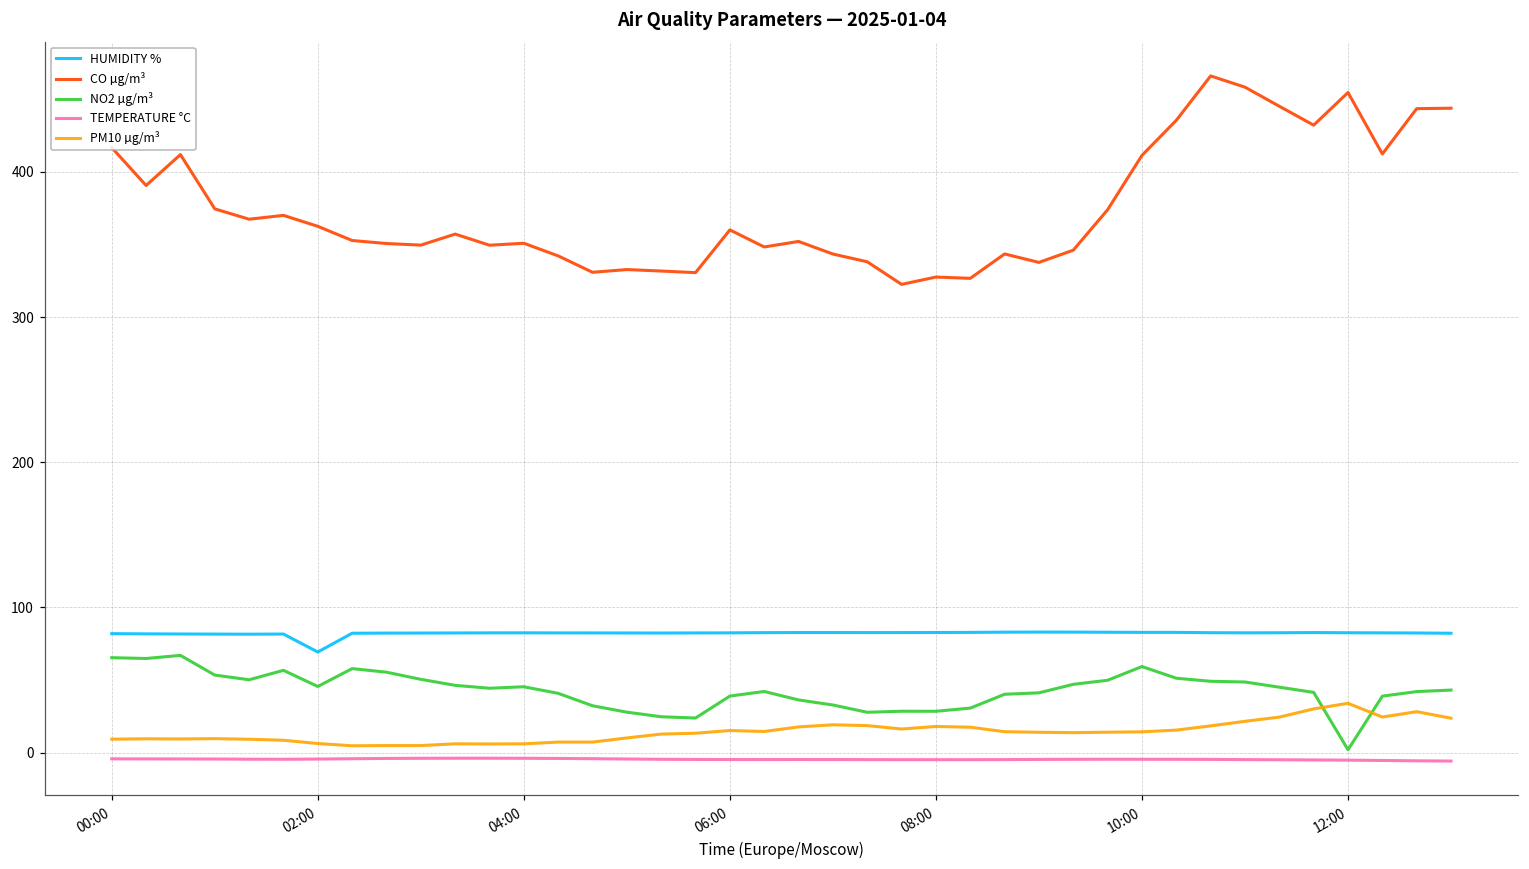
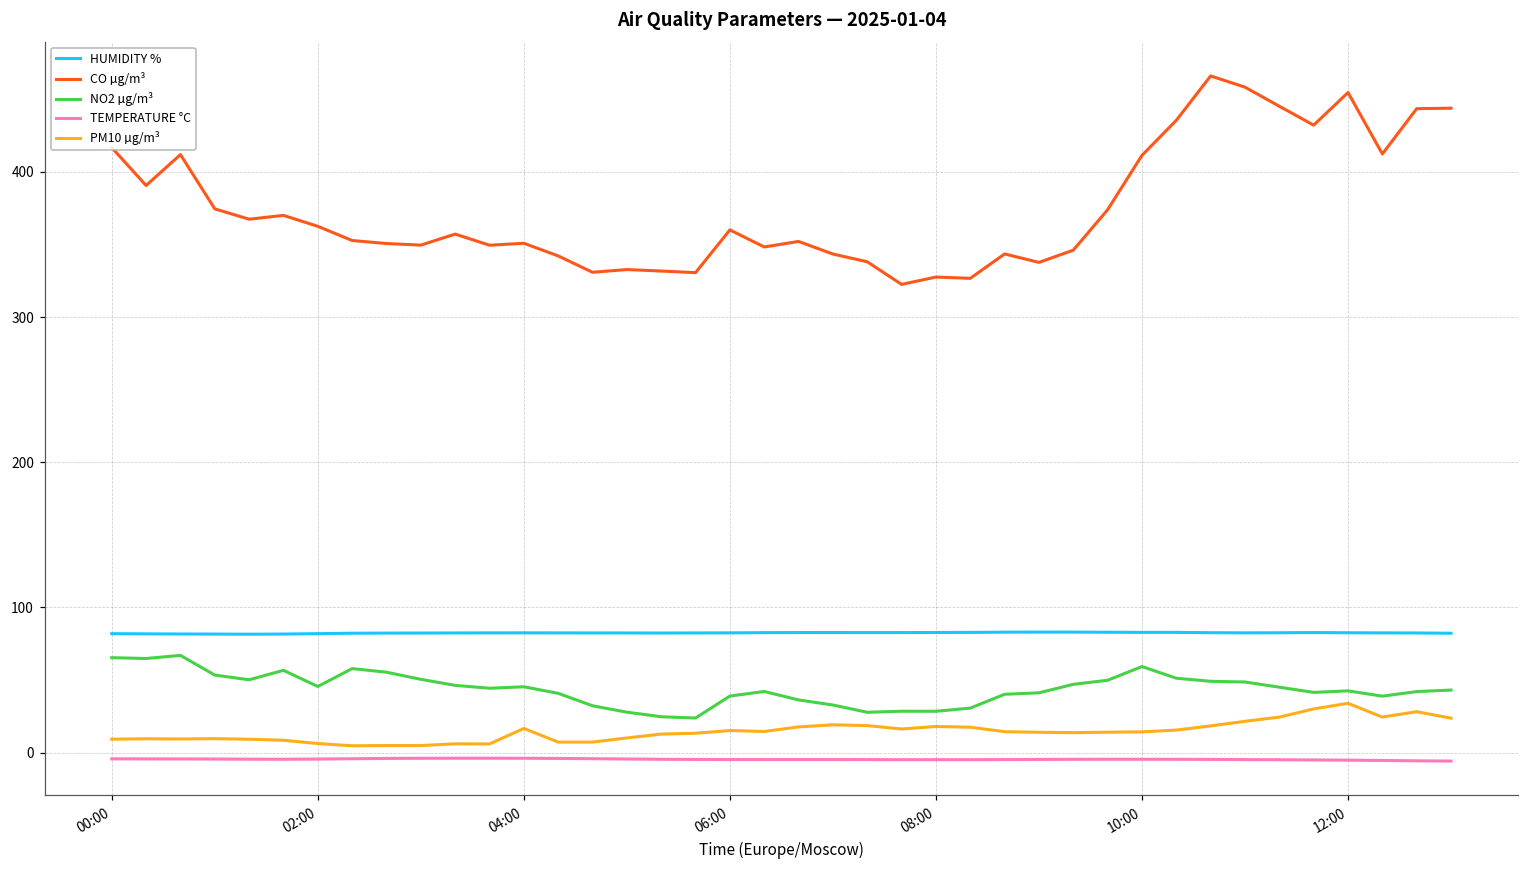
HUMIDITY %, 02:00: 69 -> 82
PM10 µg/m³, 04:00: 6 -> 17
NO2 µg/m³, 12:00: 2 -> 42
